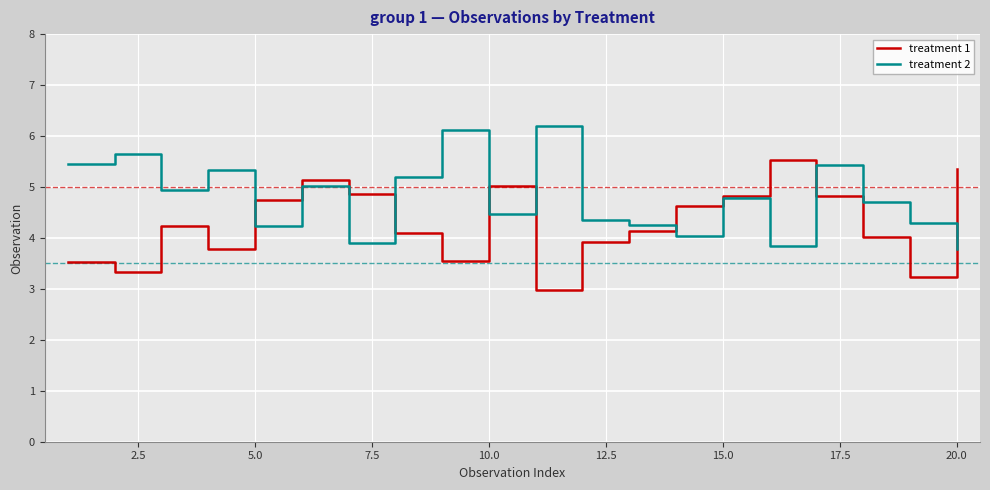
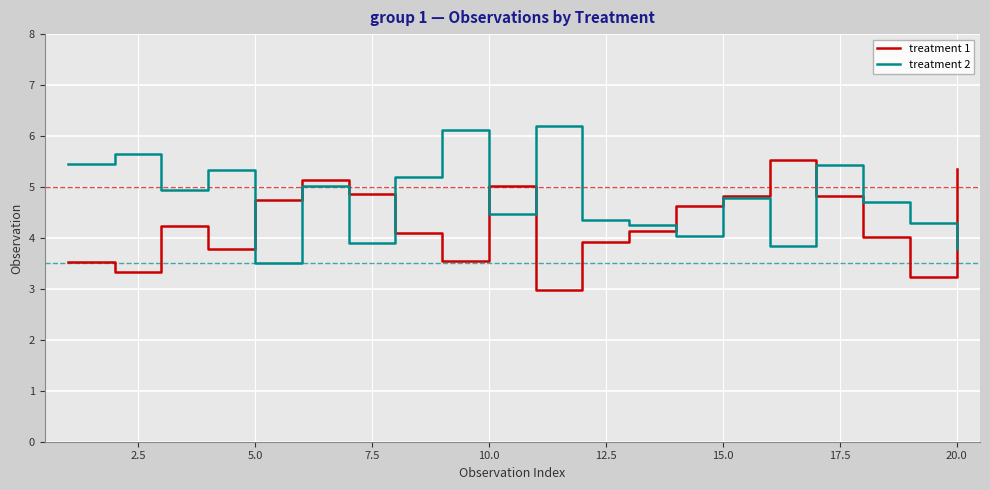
treatment 2, 5.0: 4.2 -> 3.5
